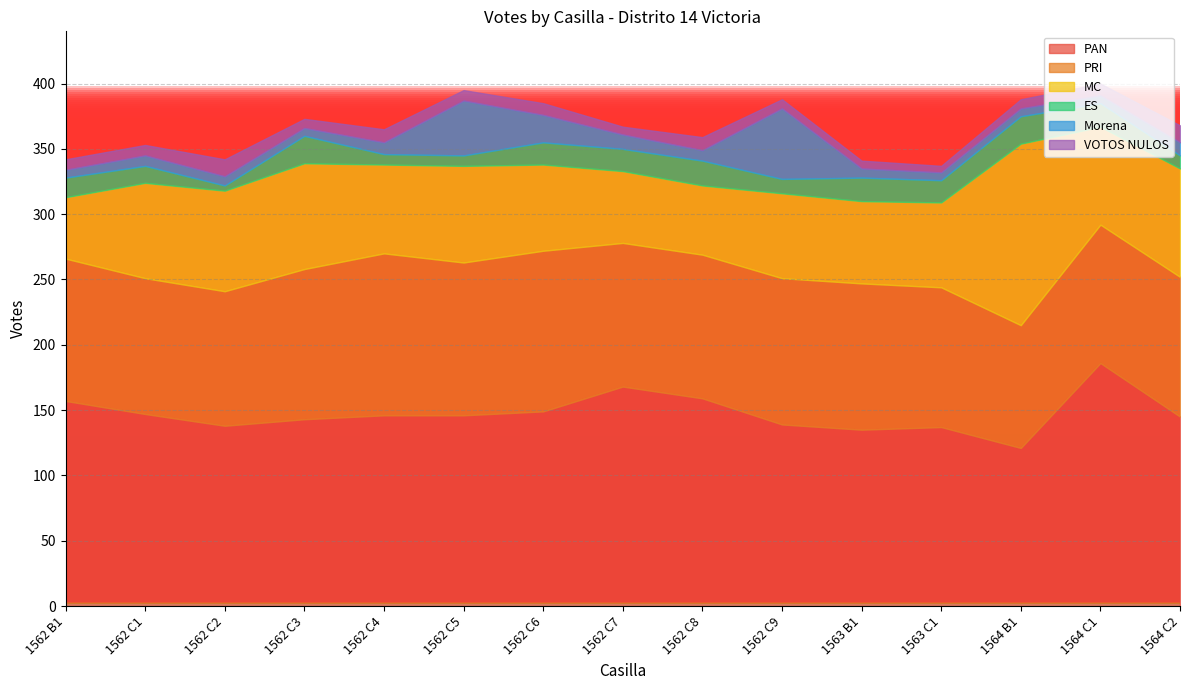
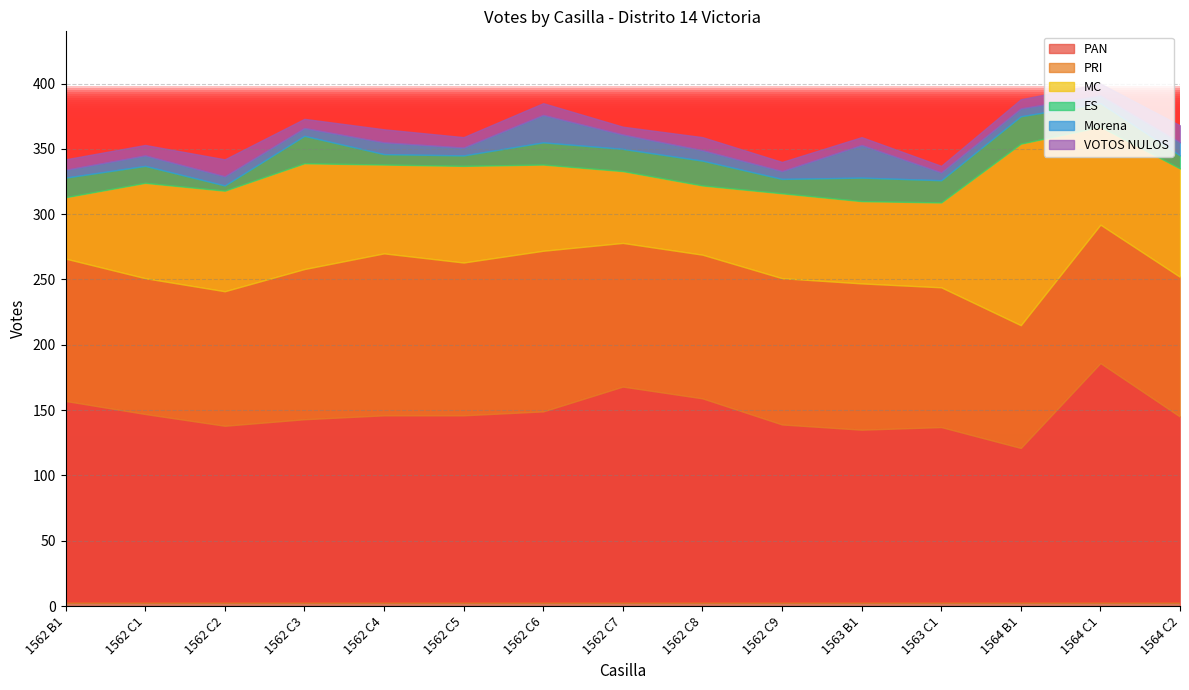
Morena, 1562 C5: 42 -> 6
Morena, 1562 C9: 54 -> 6
Morena, 1563 B1: 7 -> 25
